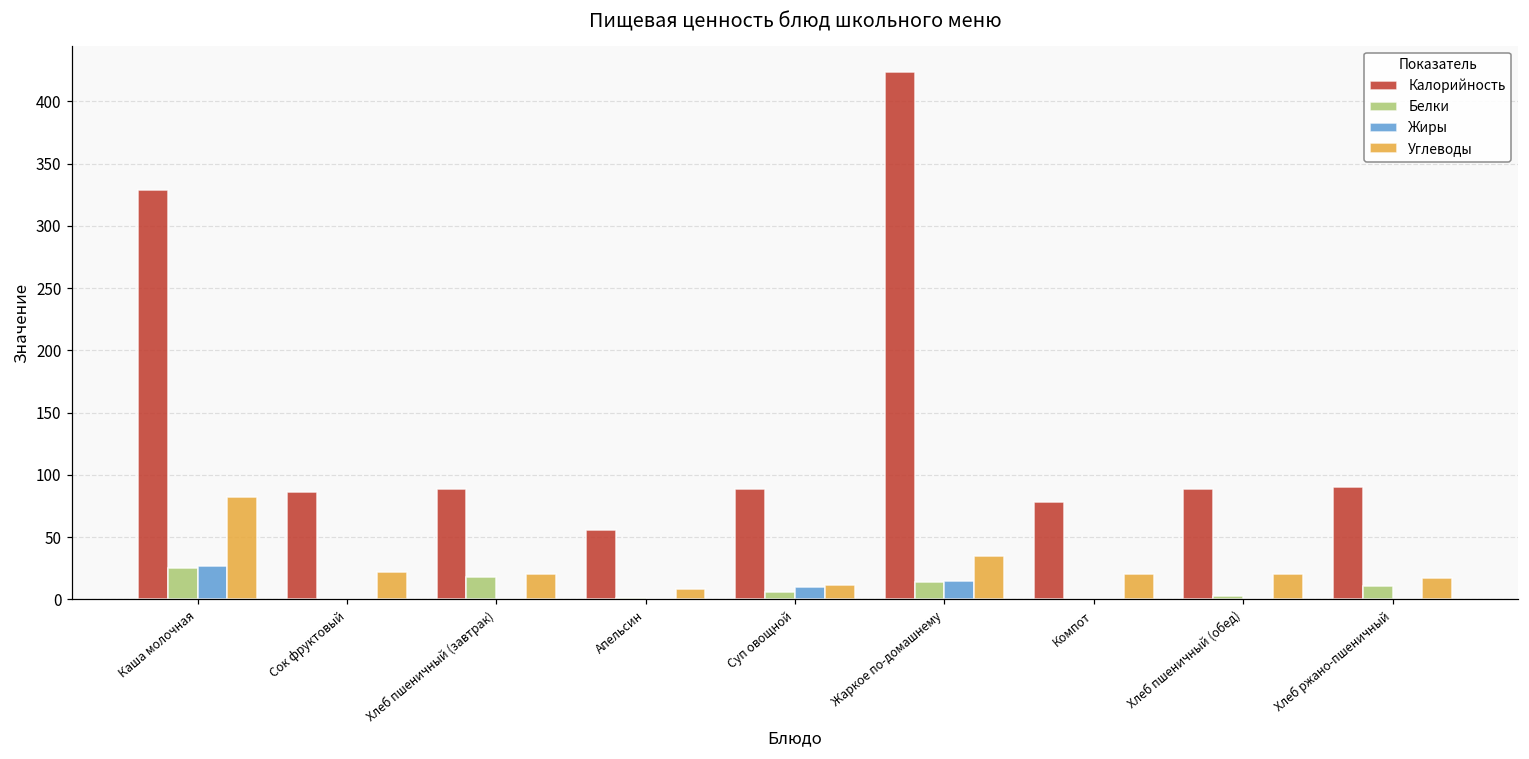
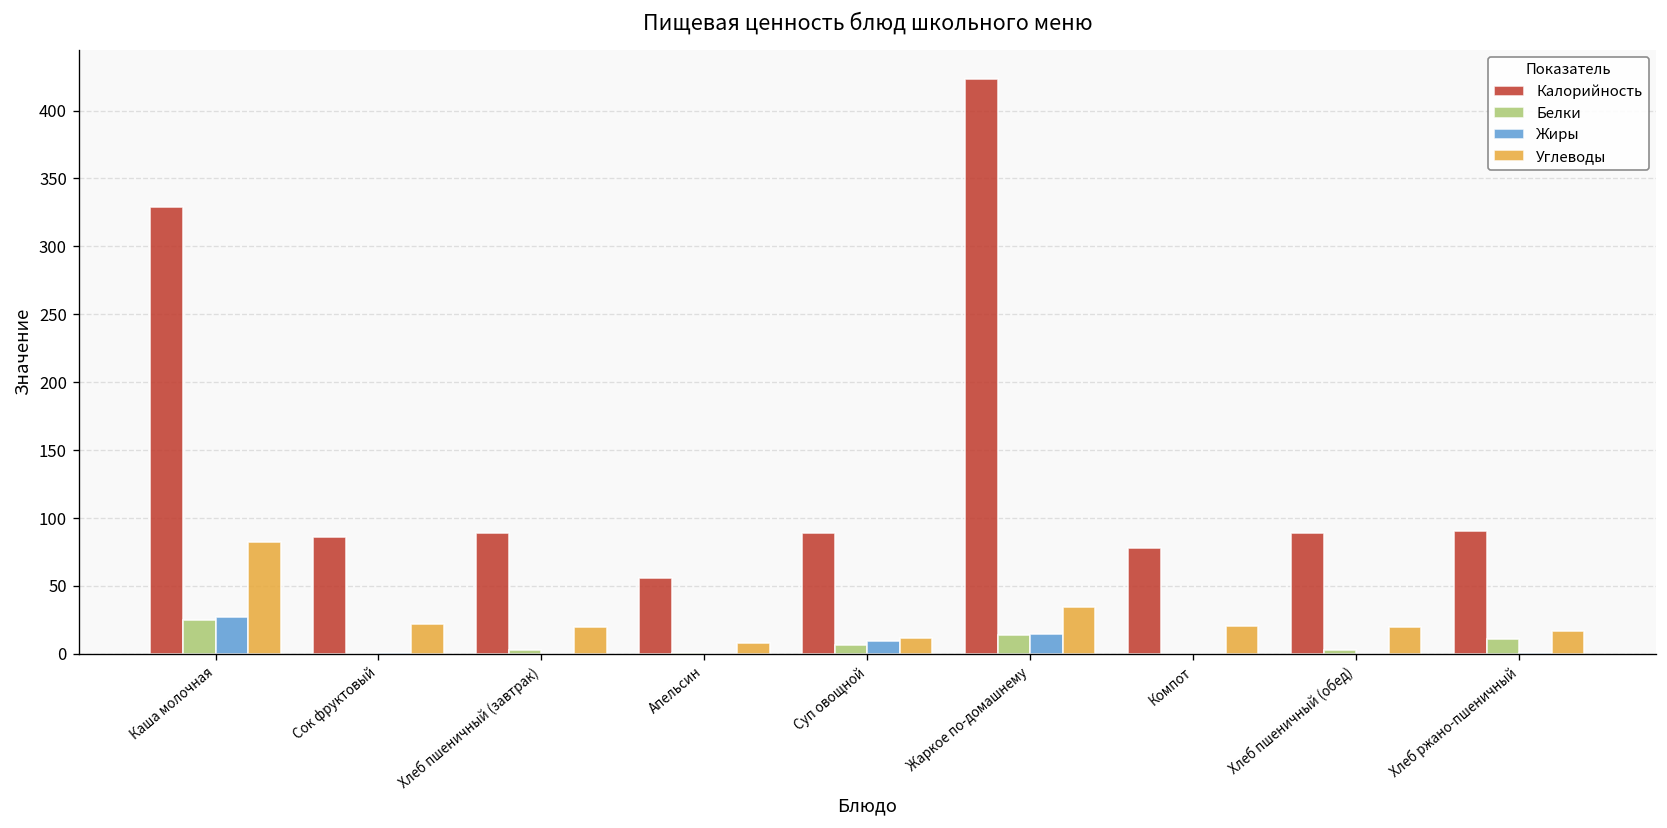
Белки, Хлеб пшеничный (завтрак): 18 -> 3
